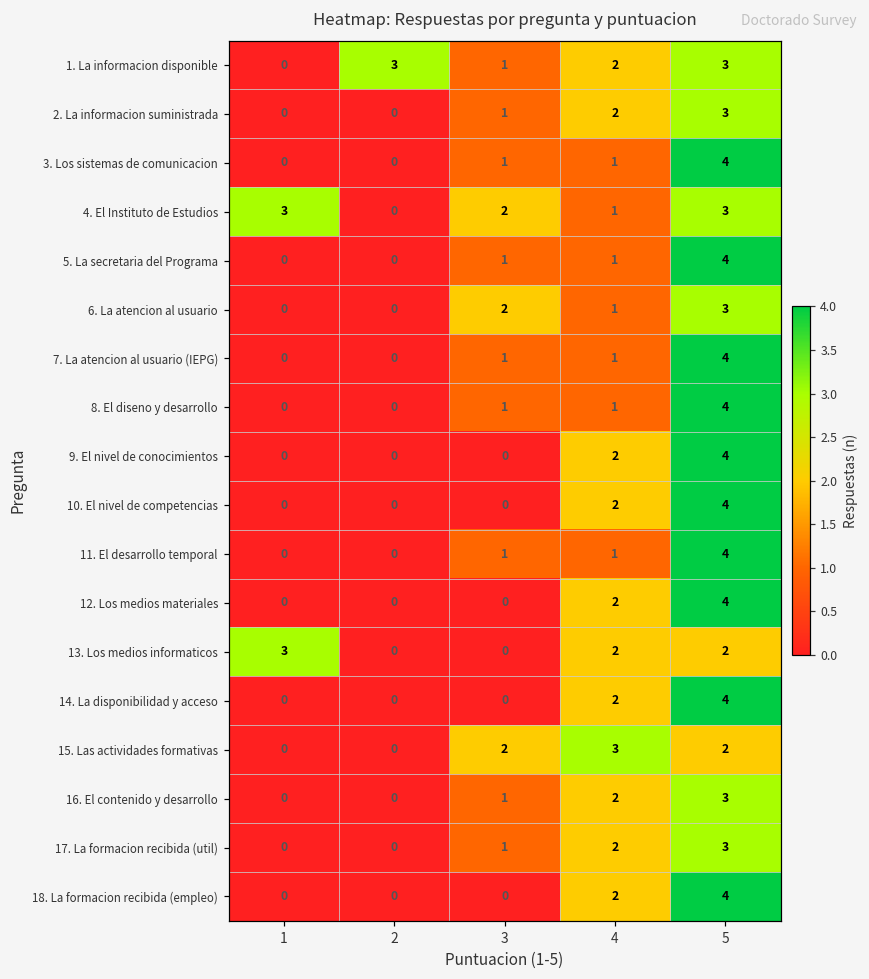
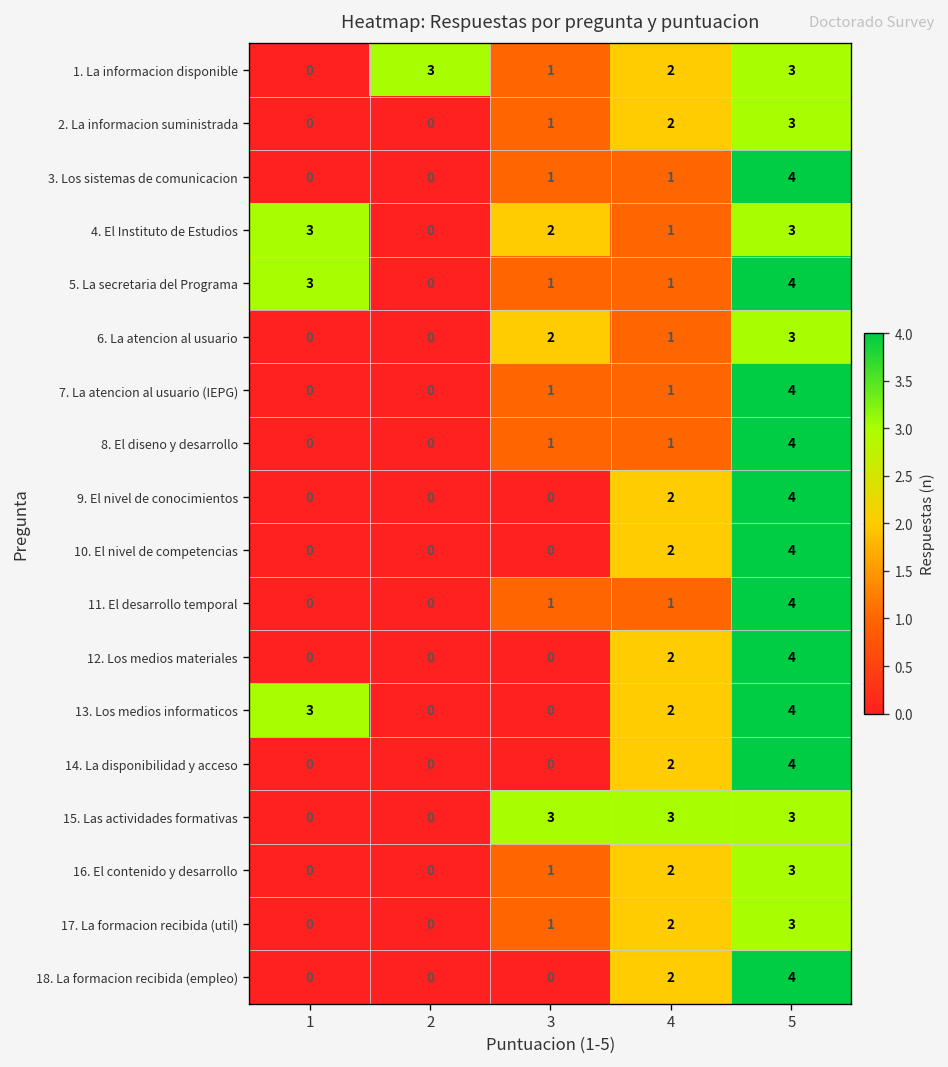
5. La secretaria del Programa, 1: 0 -> 3
13. Los medios informaticos, 5: 2 -> 4
15. Las actividades formativas, 3: 2 -> 3
15. Las actividades formativas, 5: 2 -> 3
